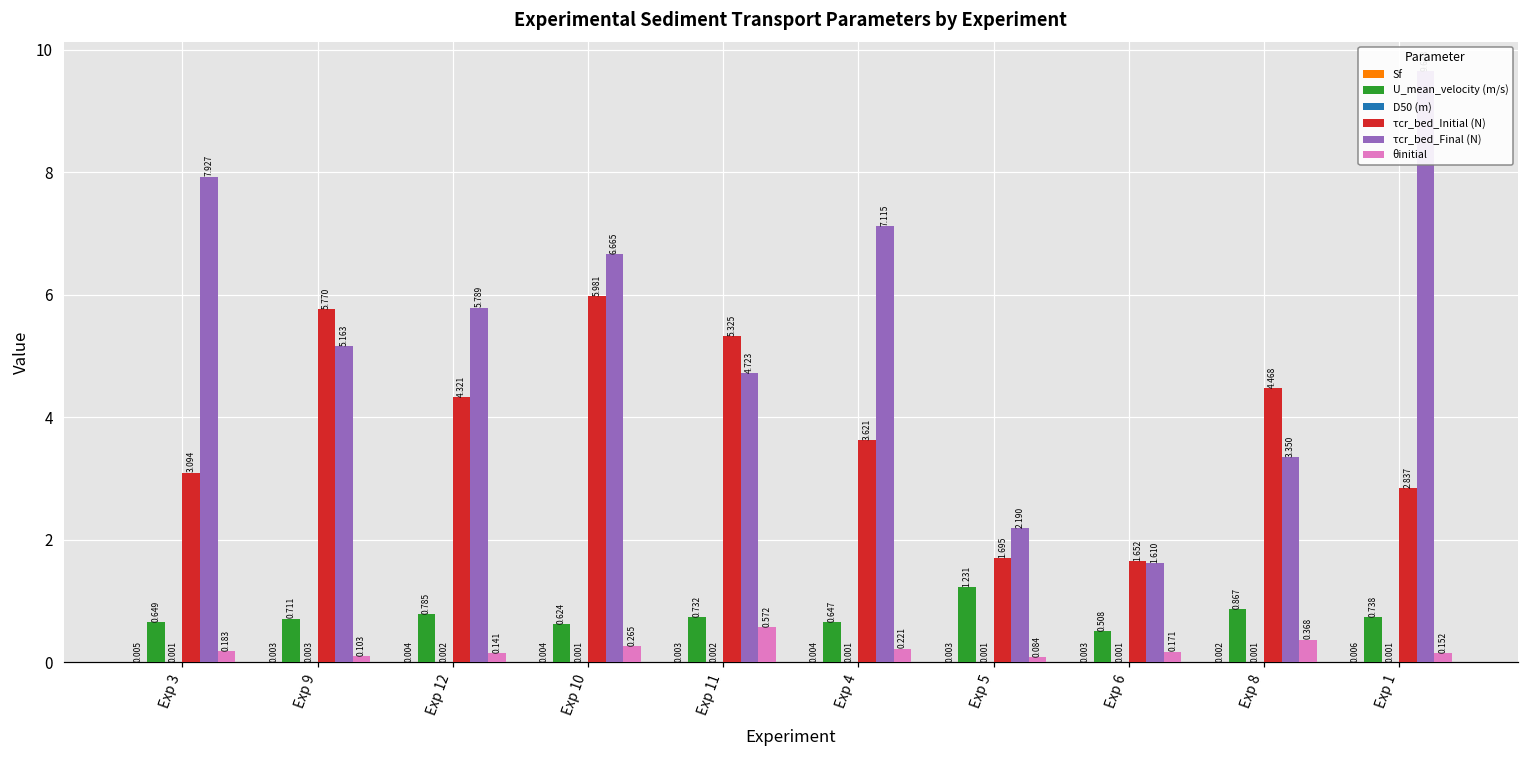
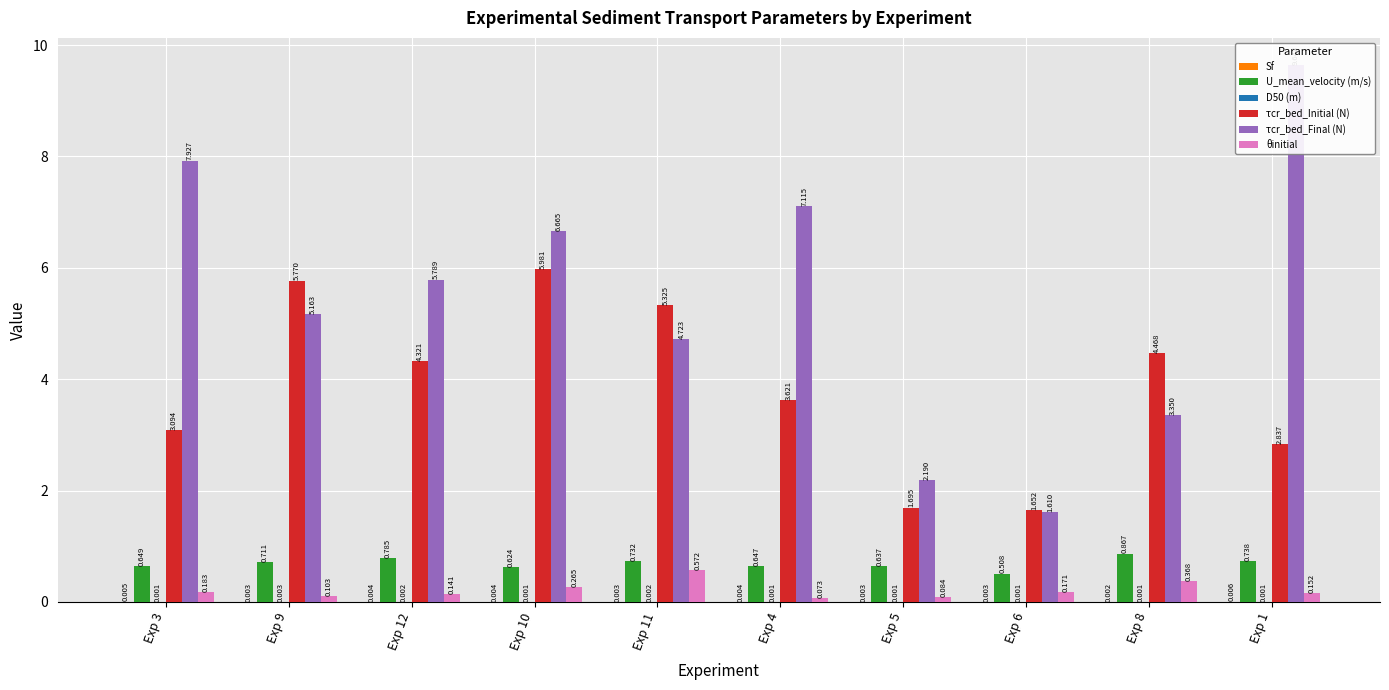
θinitial, Exp 4: 0.221 -> 0.073
U_mean_velocity (m/s), Exp 5: 1.231 -> 0.637
